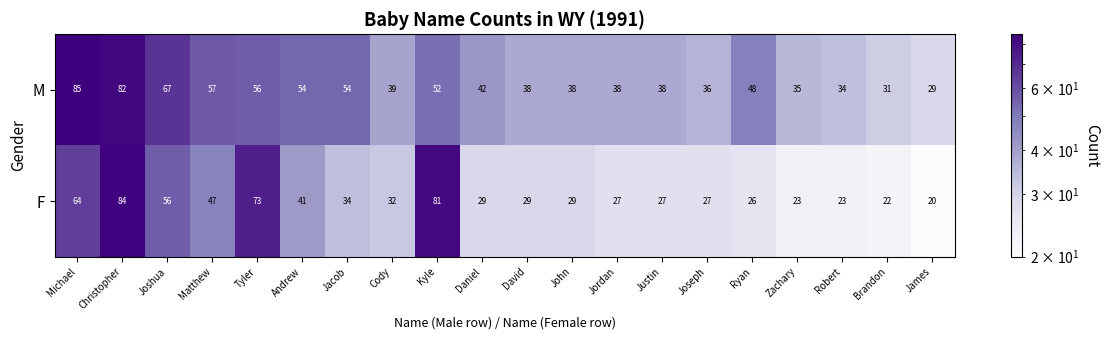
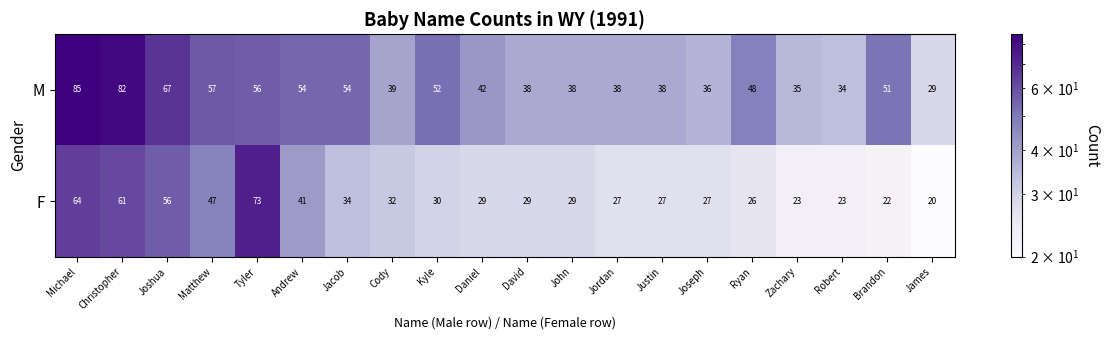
M, Brandon: 31 -> 51
F, Christopher: 84 -> 61
F, Kyle: 81 -> 30
